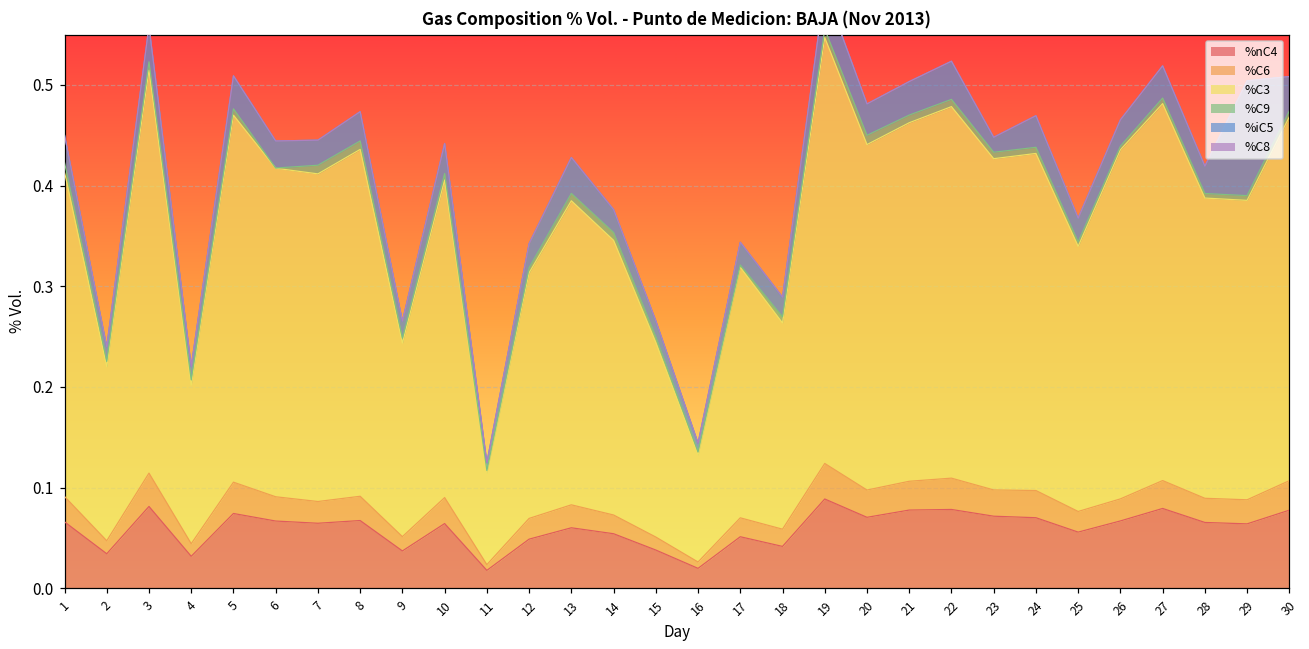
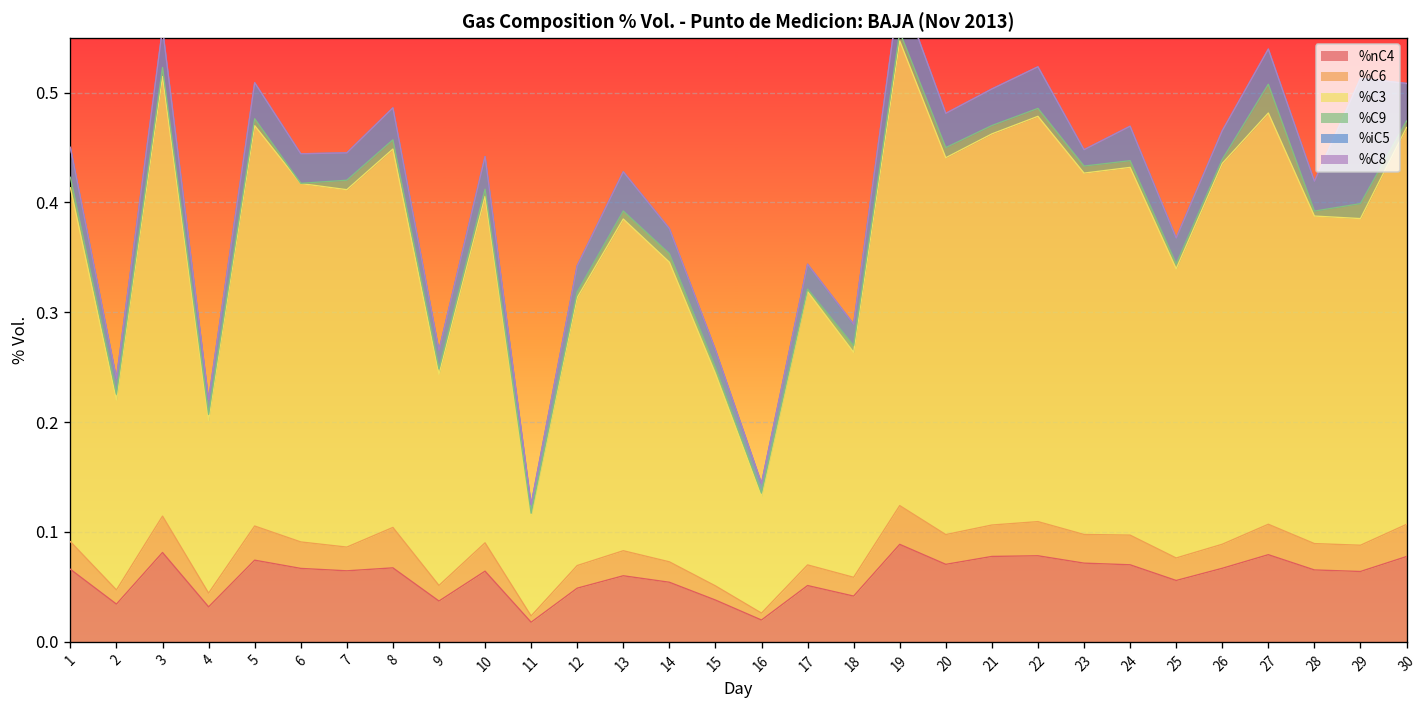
%C6, 8: 0.02 -> 0.04
%C9, 27: 0.01 -> 0.03
%C9, 29: 0.00 -> 0.01
